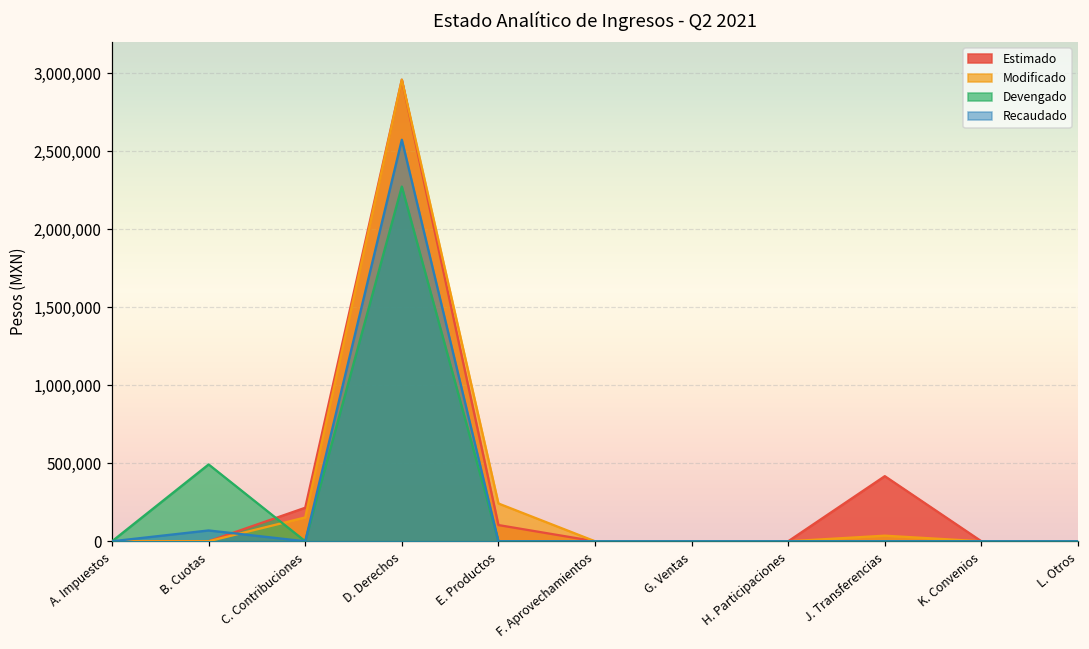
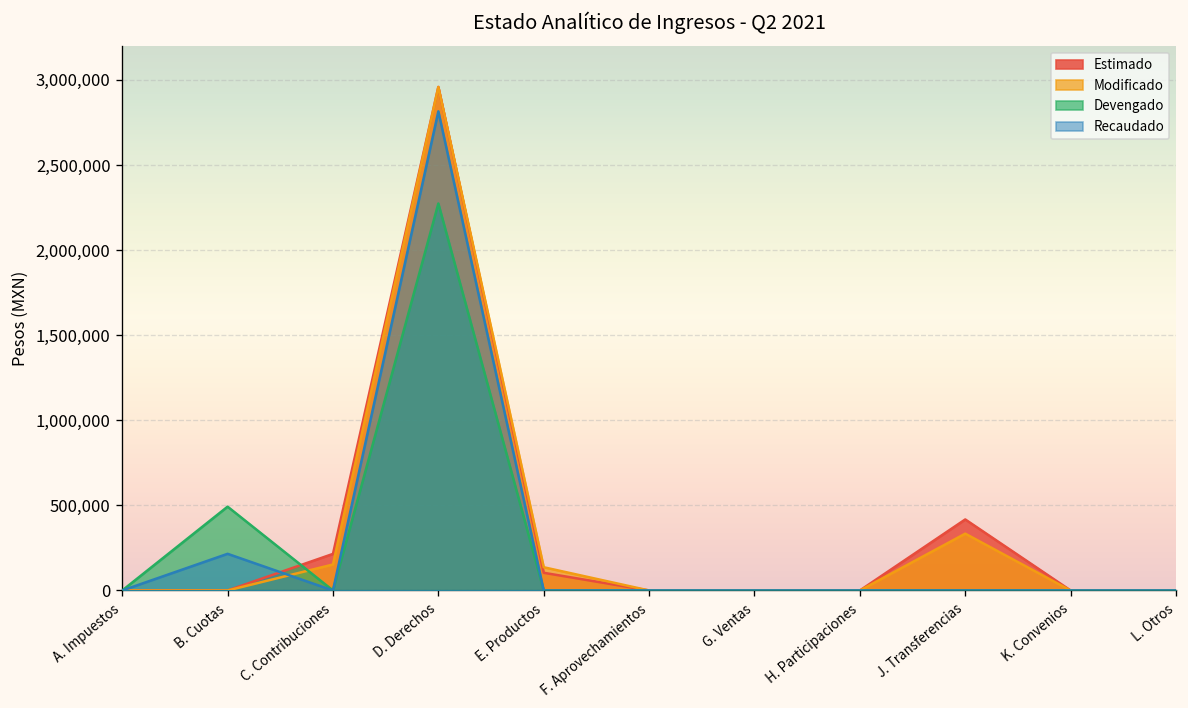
Recaudado, B. Cuotas: 70,000 -> 220,000
Recaudado, D. Derechos: 2,570,000 -> 2,820,000
Modificado, E. Productos: 240,000 -> 140,000
Modificado, J. Transferencias: 40,000 -> 330,000
